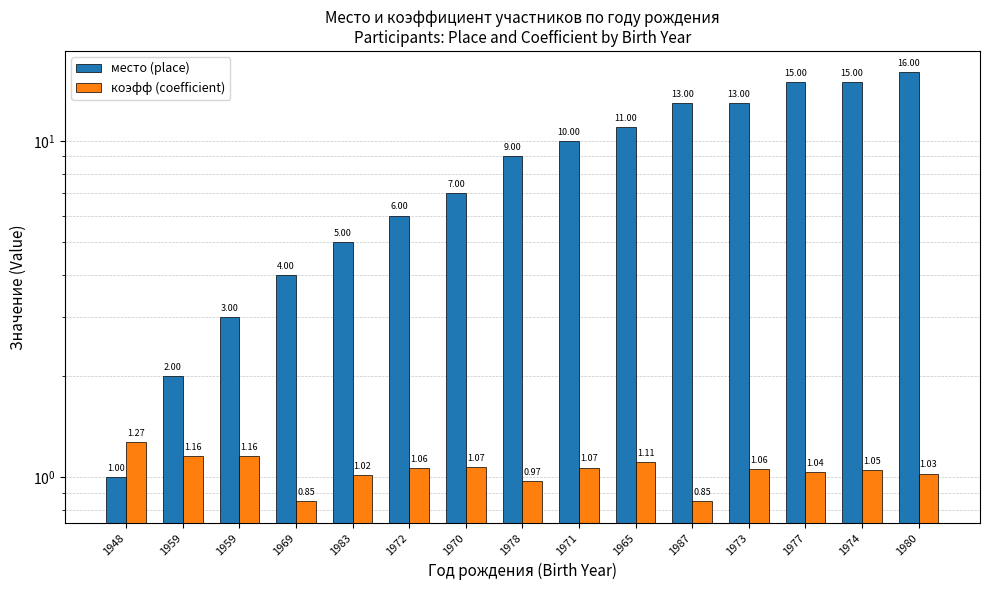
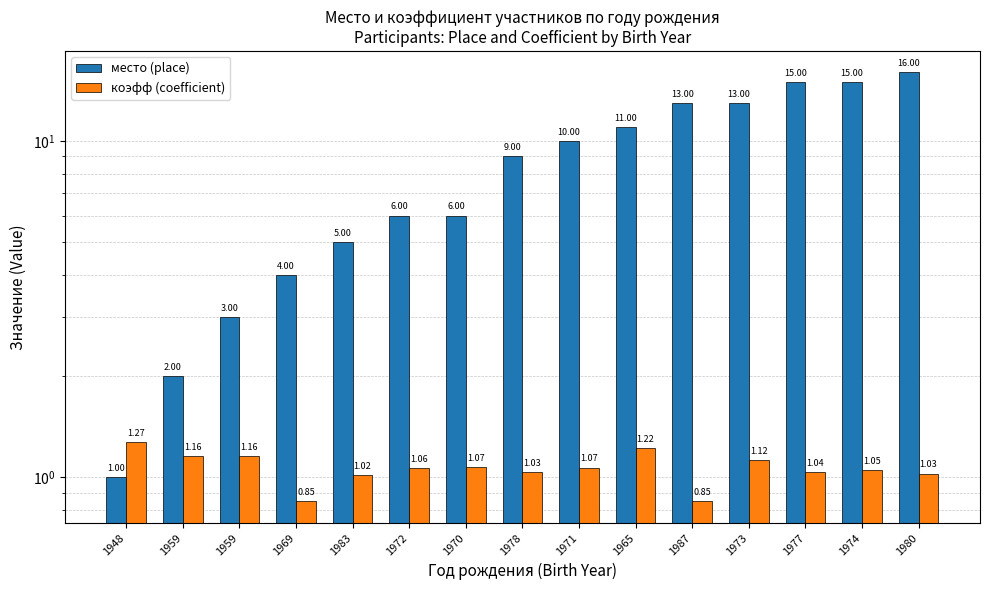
место (place), 1970: 7.00 -> 6.00
коэфф (coefficient), 1978: 0.97 -> 1.03
коэфф (coefficient), 1965: 1.11 -> 1.22
коэфф (coefficient), 1973: 1.06 -> 1.12
